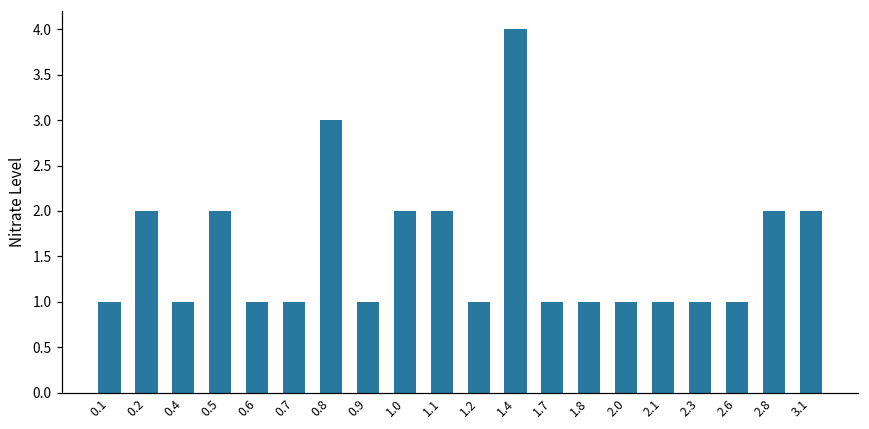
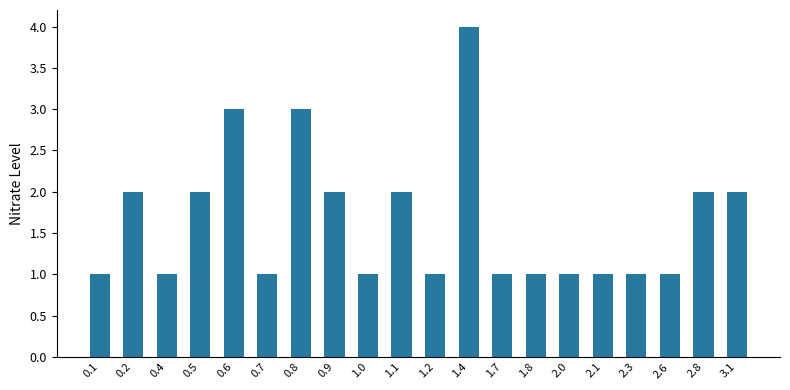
0.6: 1 -> 3
0.9: 1 -> 2
1.0: 2 -> 1
